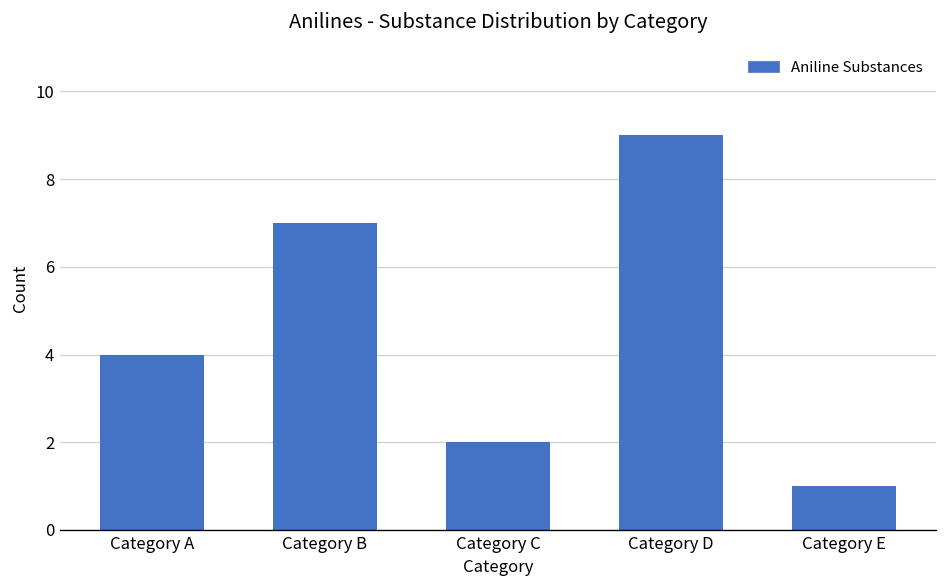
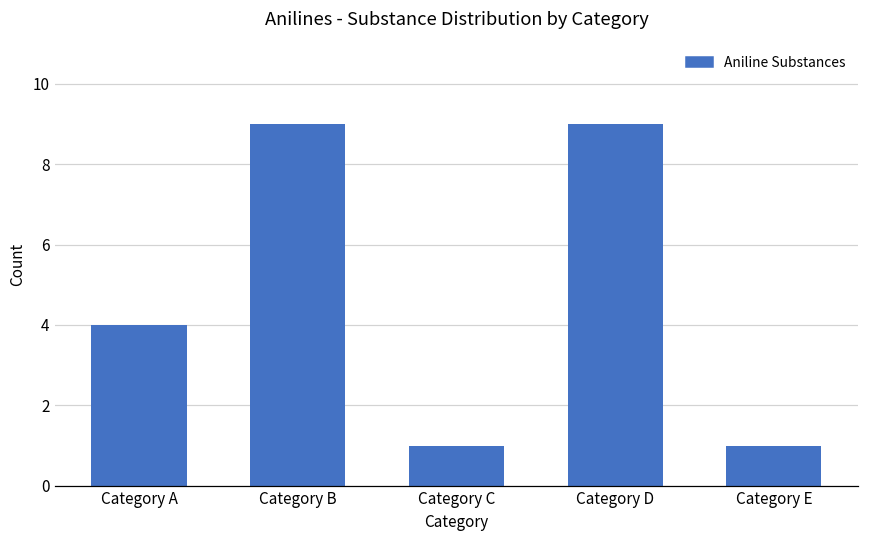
Category B: 7 -> 9
Category C: 2 -> 1
